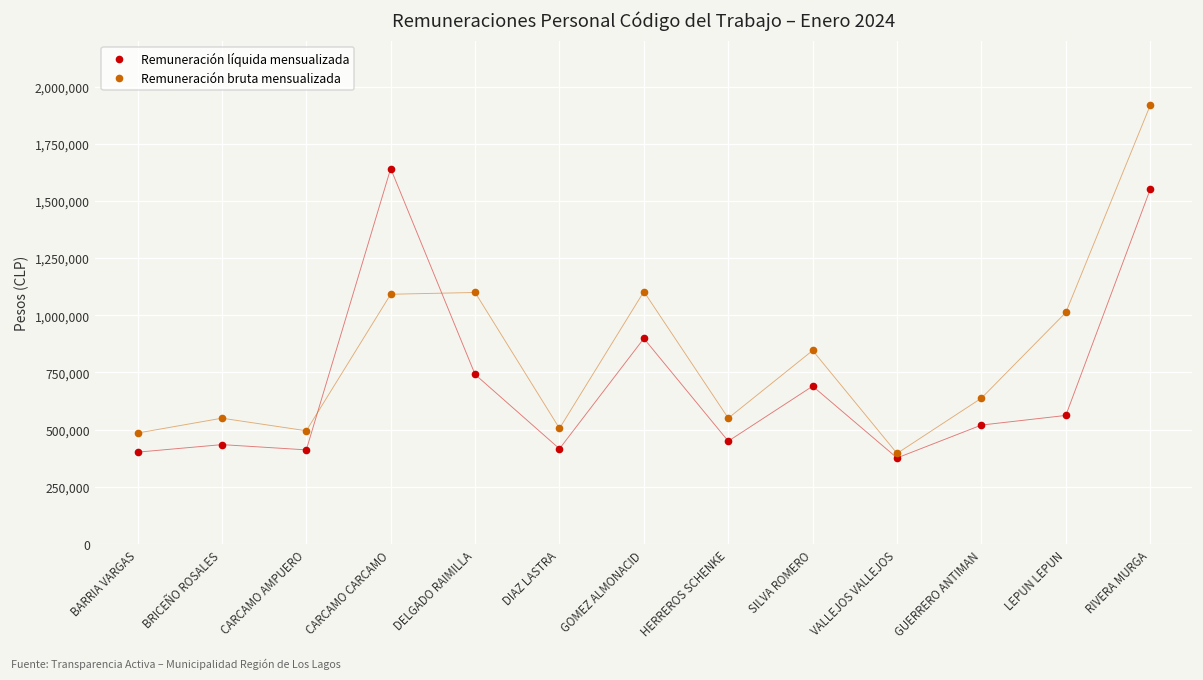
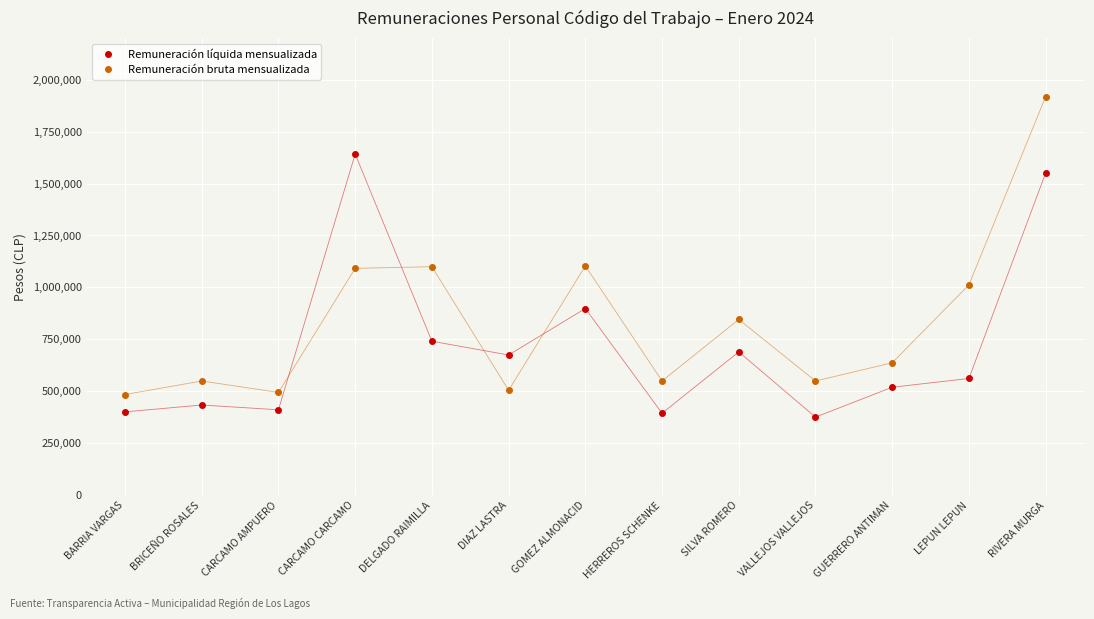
Remuneración líquida mensualizada, DIAZ LASTRA: 420,000 -> 670,000
Remuneración líquida mensualizada, HERREROS SCHENKE: 450,000 -> 390,000
Remuneración bruta mensualizada, VALLEJOS VALLEJOS: 400,000 -> 550,000
